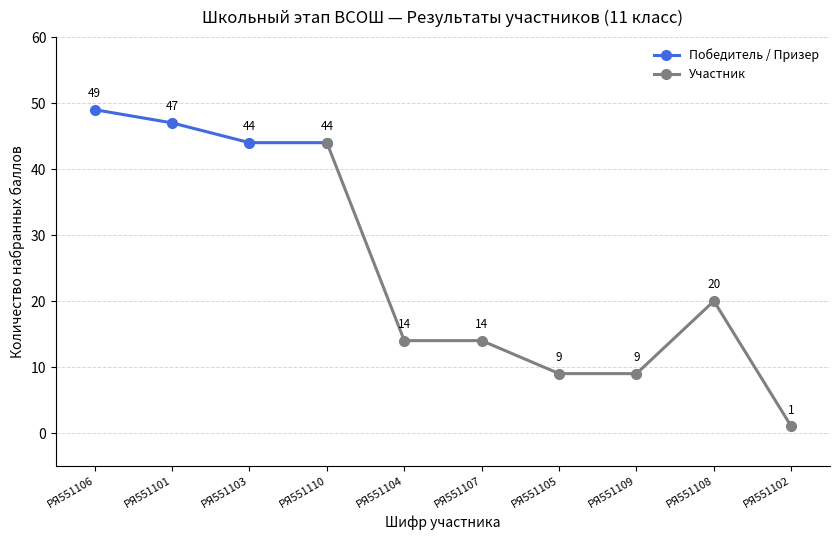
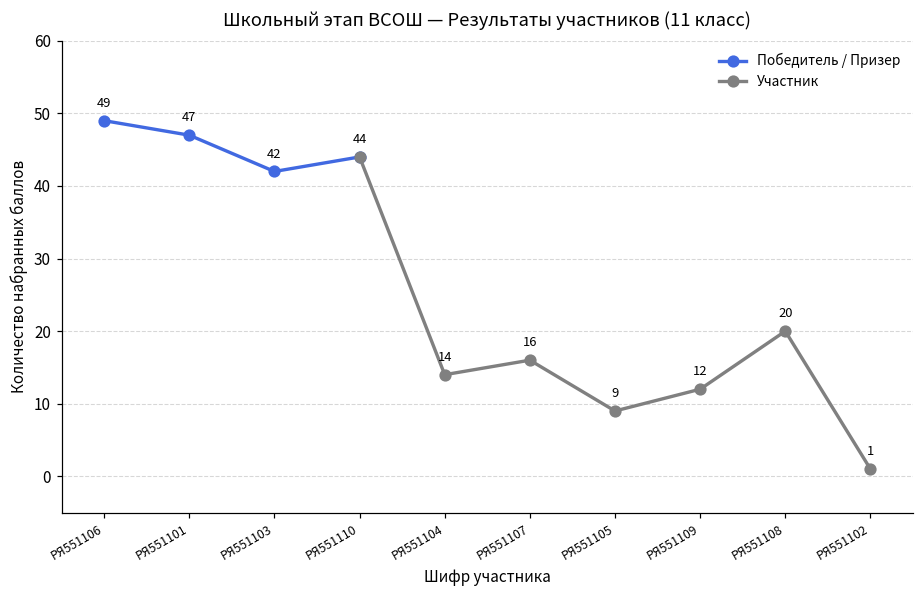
Победитель / Призер, РЯ551103: 44 -> 42
Участник, РЯ551107: 14 -> 16
Участник, РЯ551109: 9 -> 12
